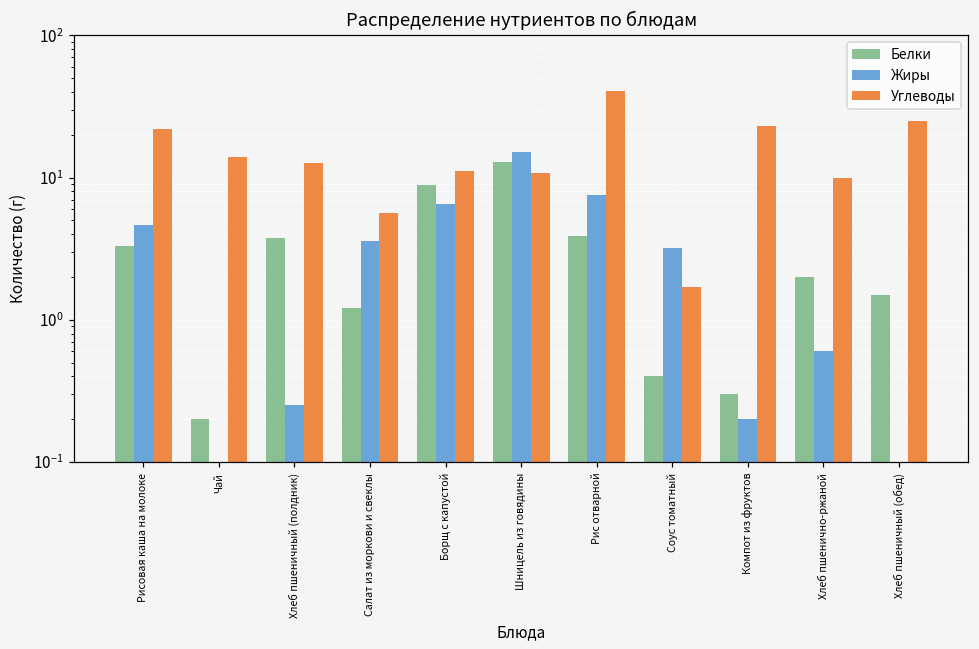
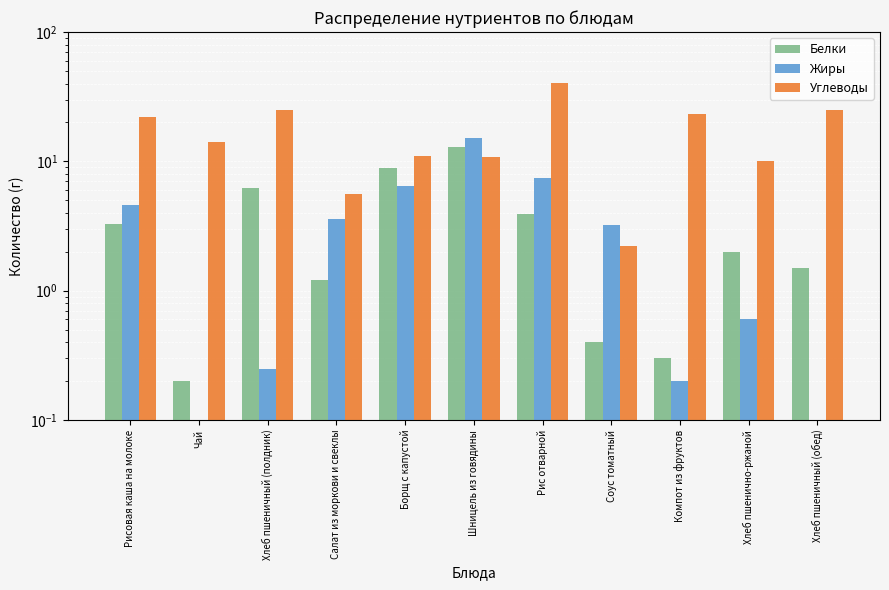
Белки, Хлеб пшеничный (полдник): 3.8 -> 6
Углеводы, Хлеб пшеничный (полдник): 13 -> 25
Углеводы, Соус томатный: 1.7 -> 2.2
